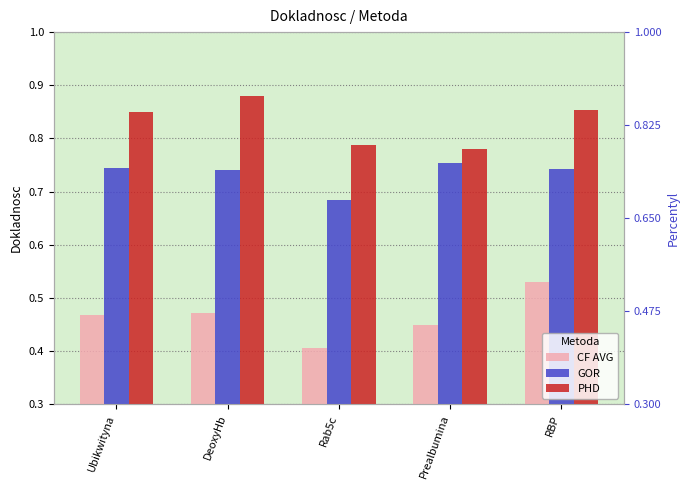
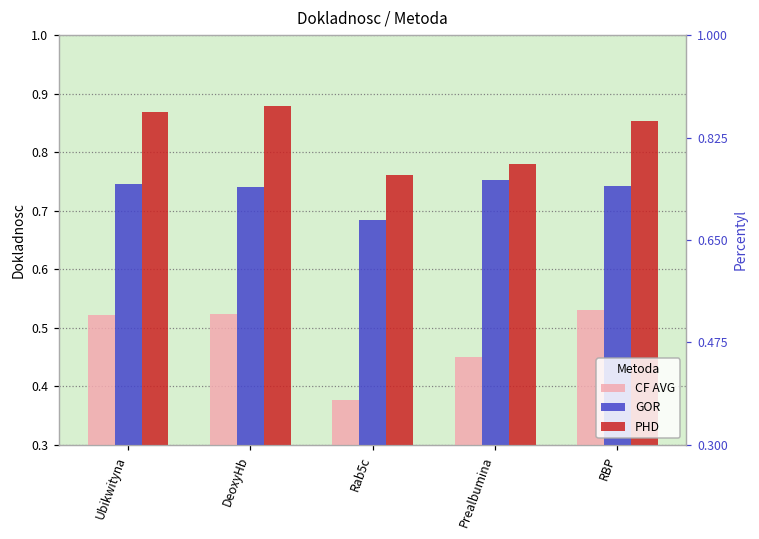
CF AVG, Ubikwityna: 0.47 -> 0.52
PHD, Ubikwityna: 0.85 -> 0.87
CF AVG, DeoxyHb: 0.47 -> 0.52
CF AVG, Rab5c: 0.41 -> 0.38
PHD, Rab5c: 0.79 -> 0.76
